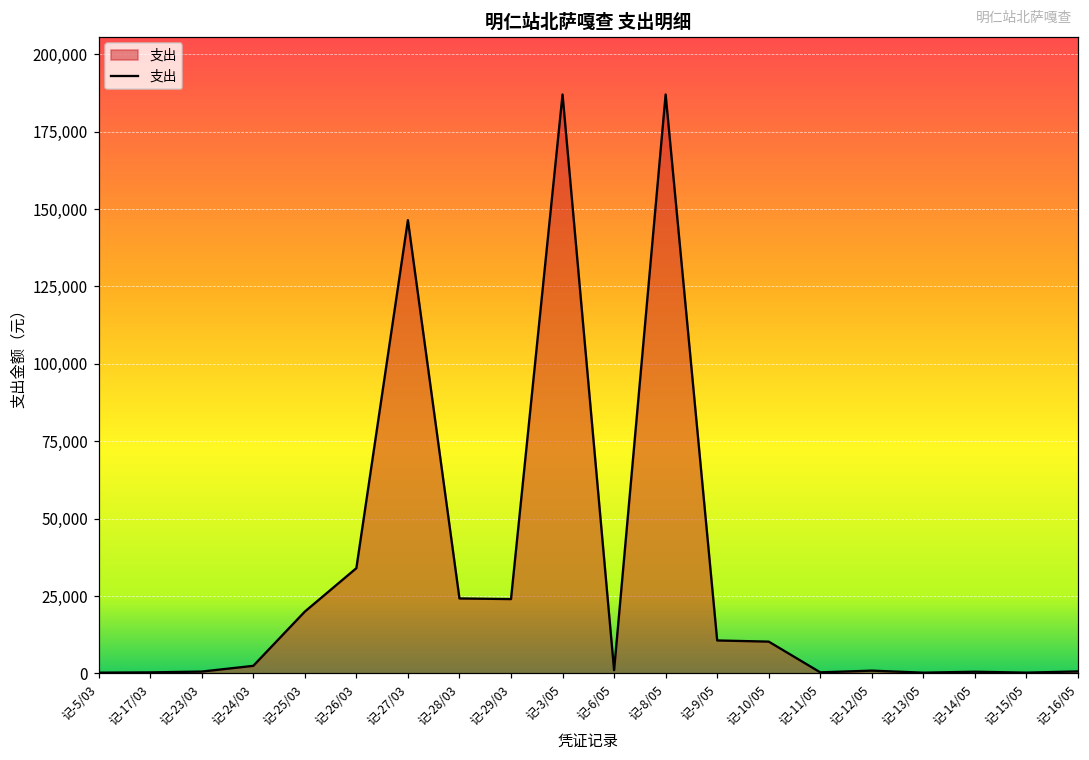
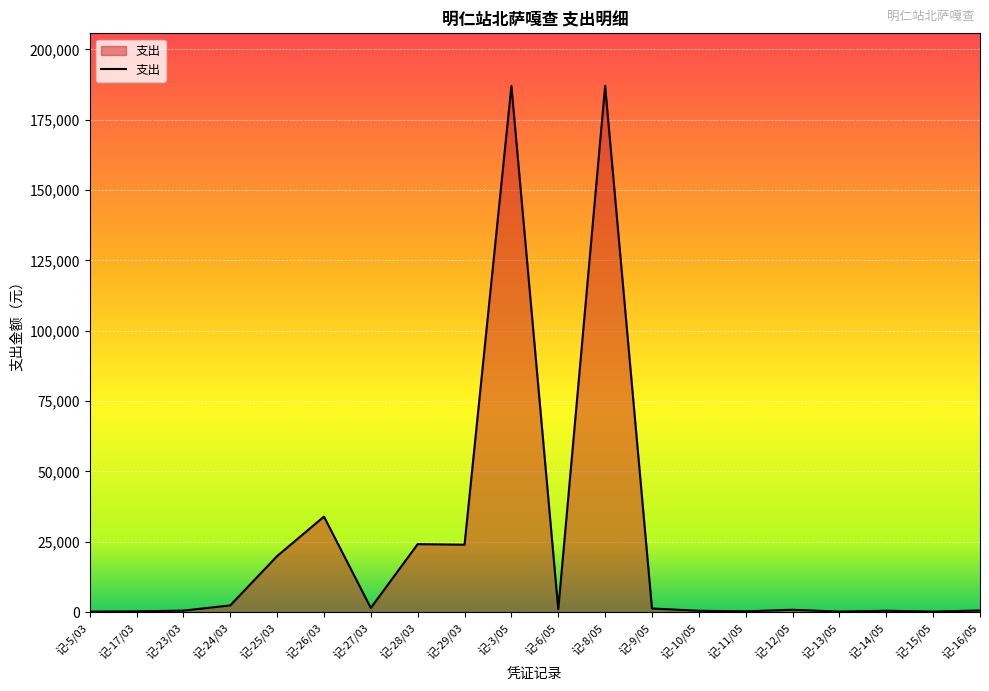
记-27/03: 146,000 -> 2,000
记-9/05: 11,000 -> 1,000
记-10/05: 10,000 -> 1,000
